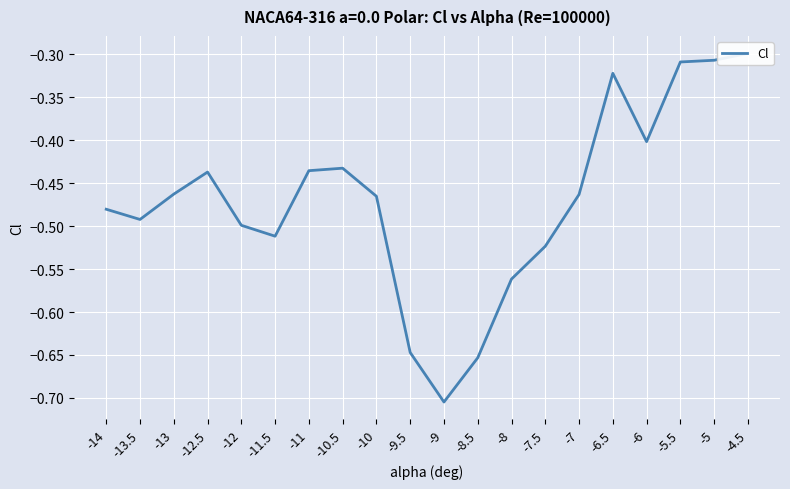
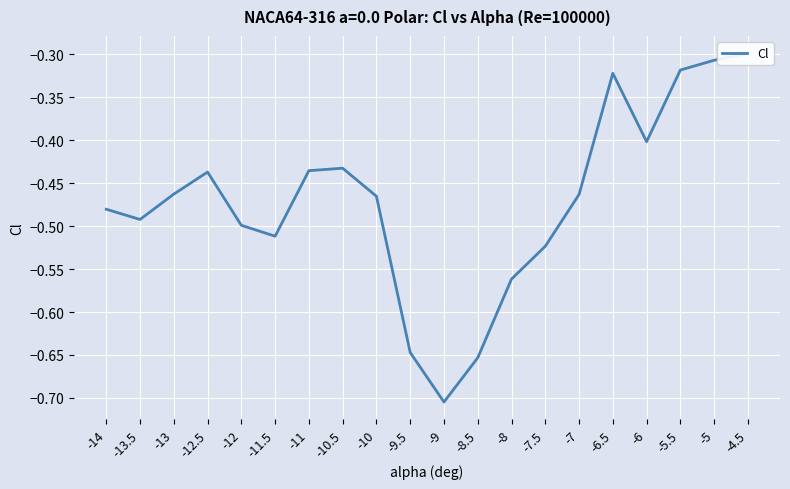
-5.5: -0.31 -> -0.32
